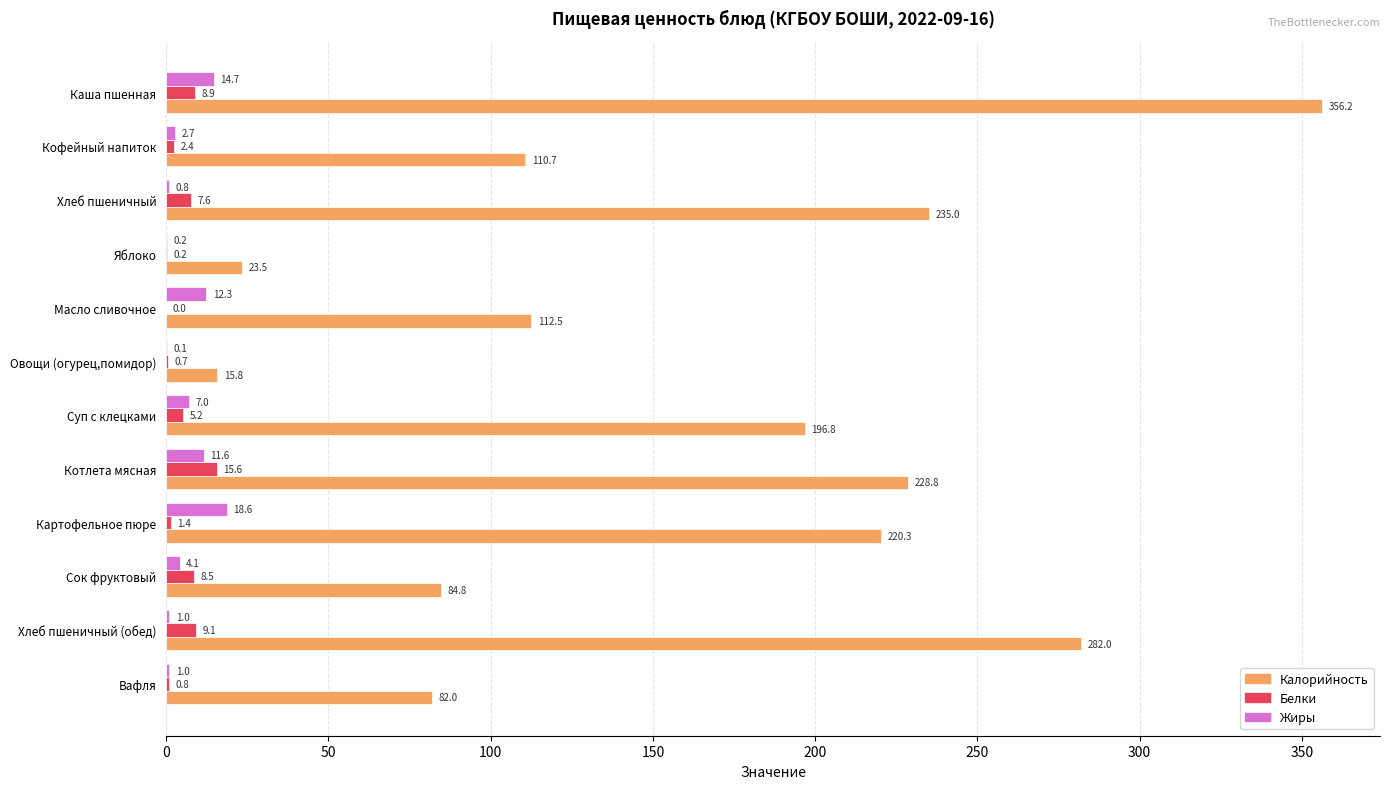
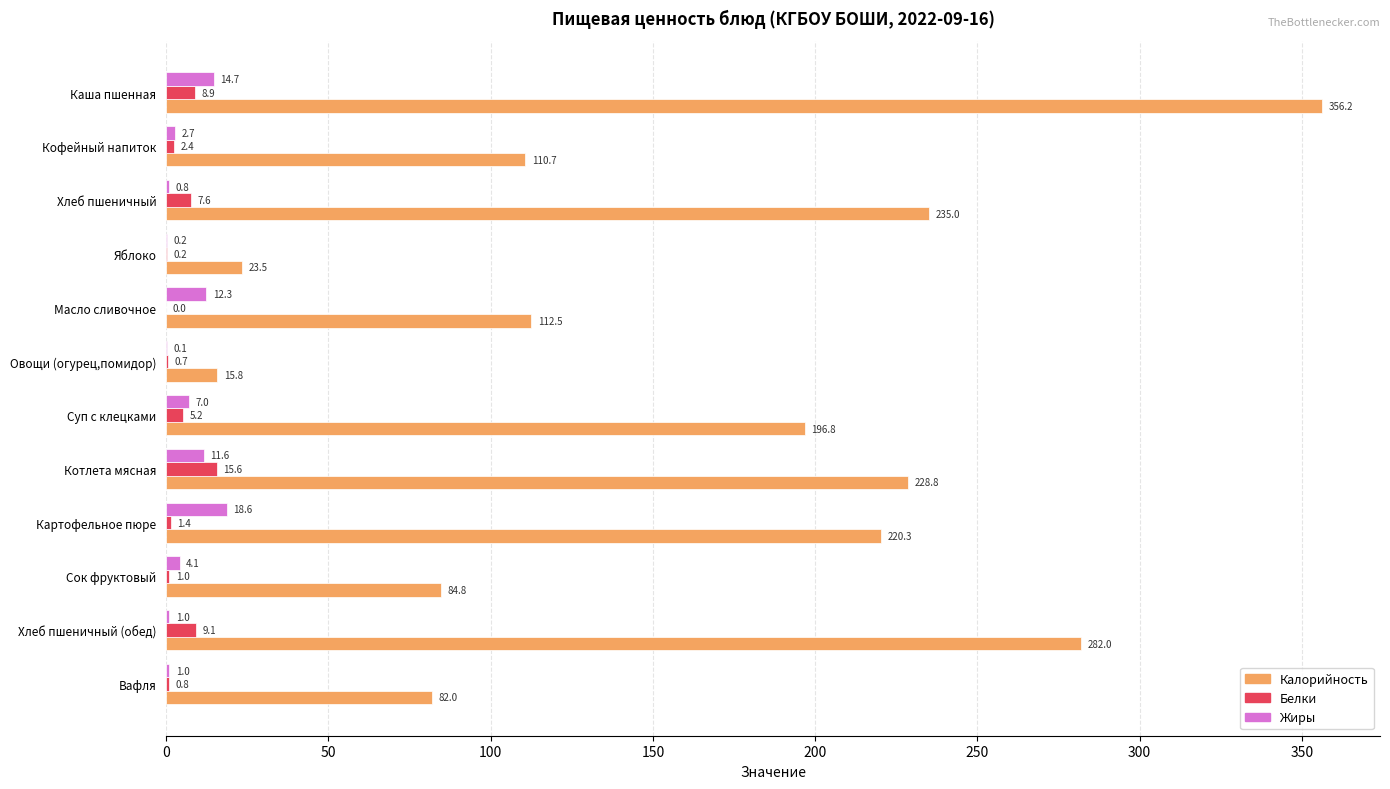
Белки, Сок фруктовый: 8.5 -> 1.0
